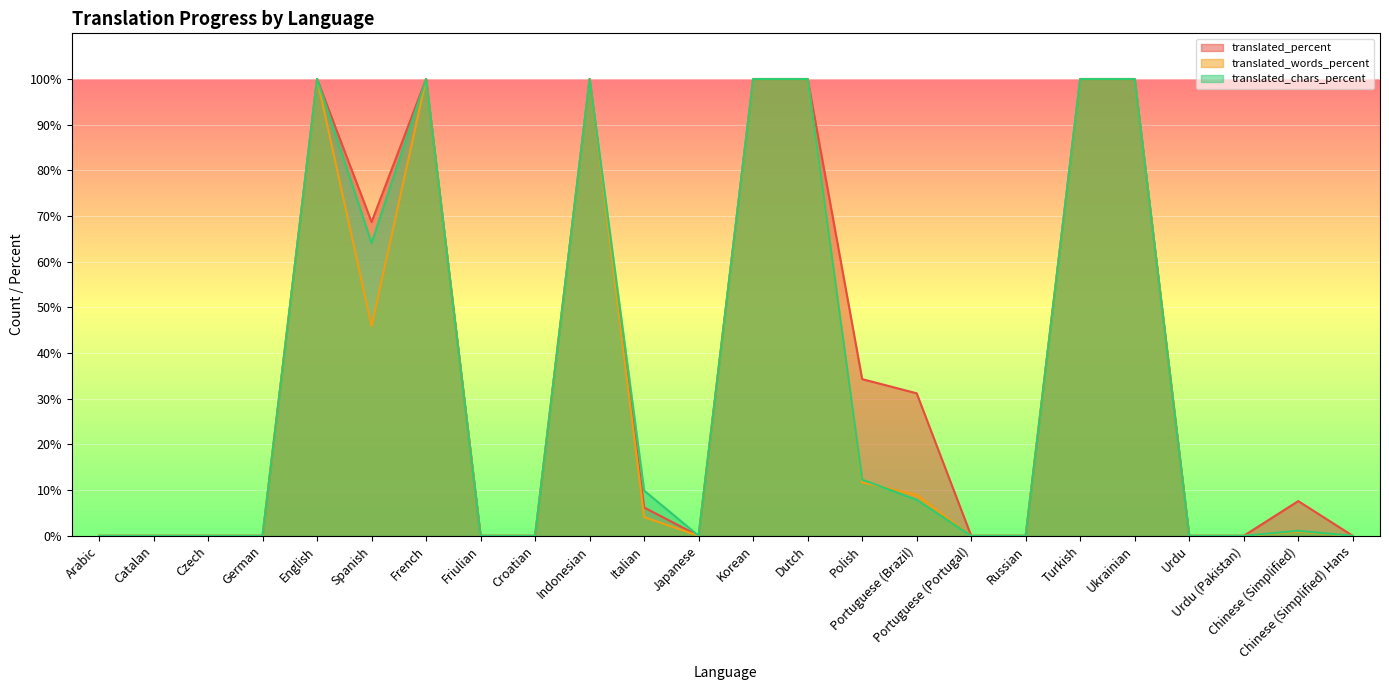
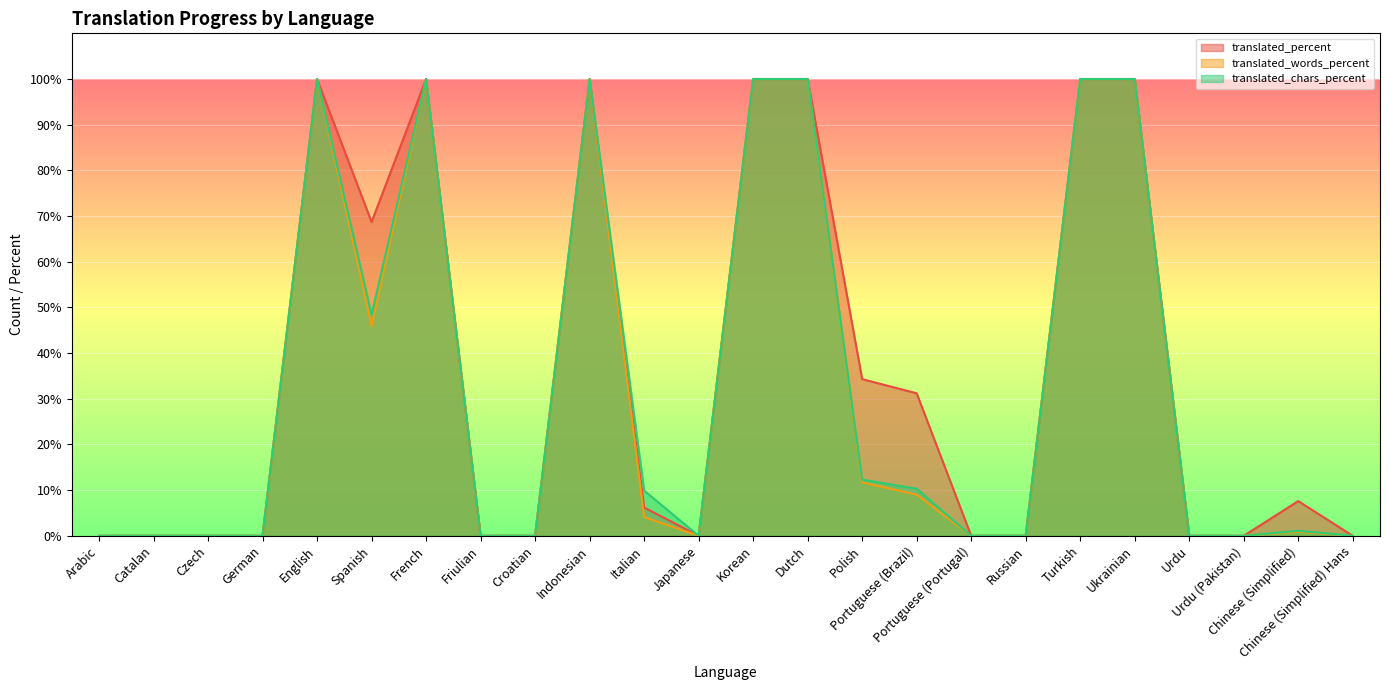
translated_chars_percent, Spanish: 64% -> 48%
translated_chars_percent, Portuguese (Brazil): 8% -> 10%
